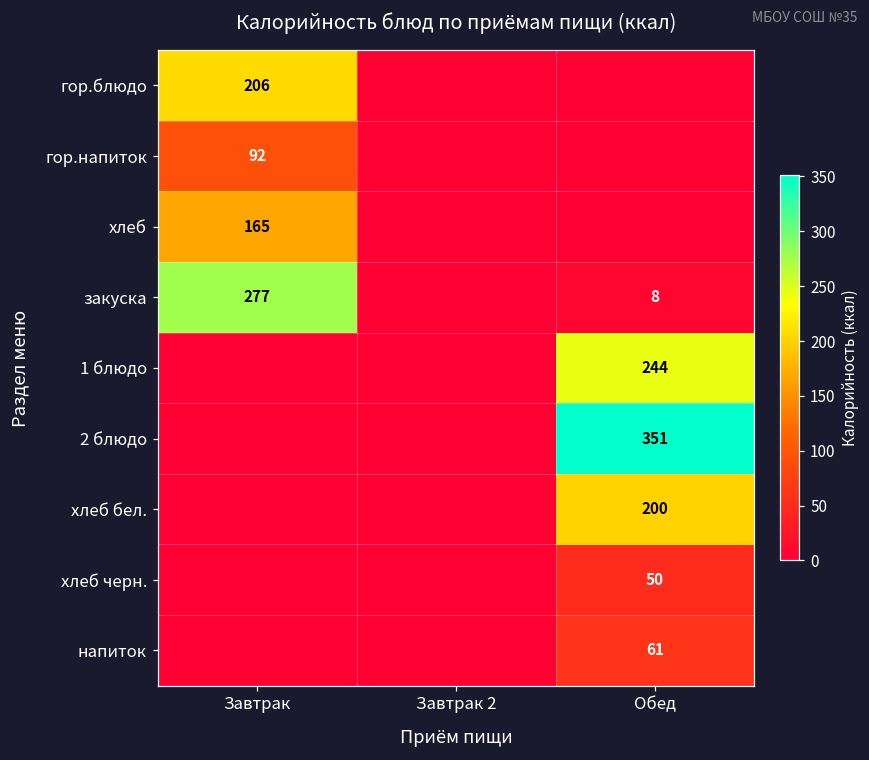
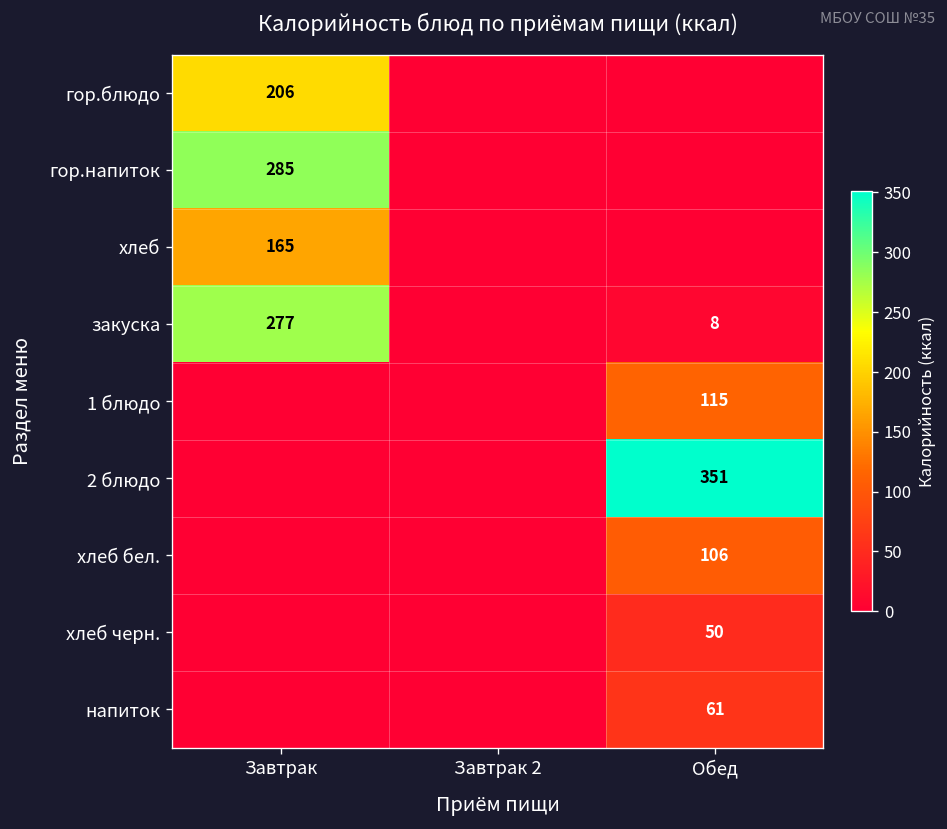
гор.напиток, Завтрак: 92 -> 285
1 блюдо, Обед: 244 -> 115
хлеб бел., Обед: 200 -> 106
